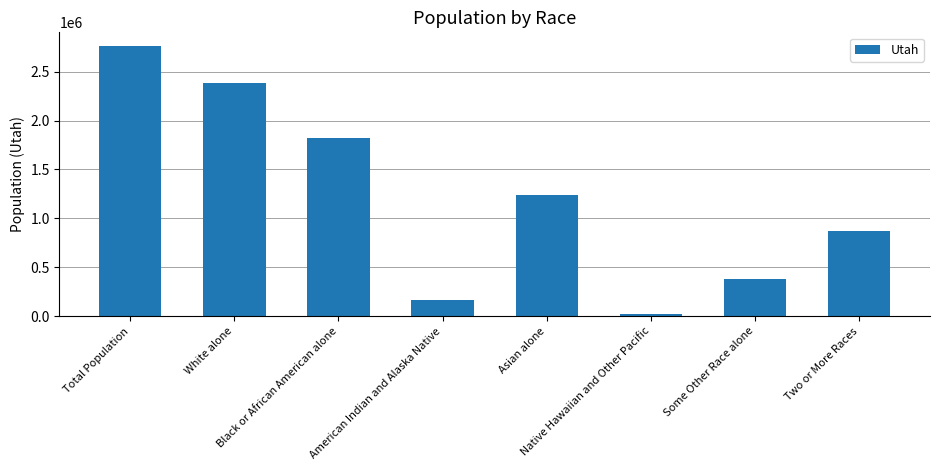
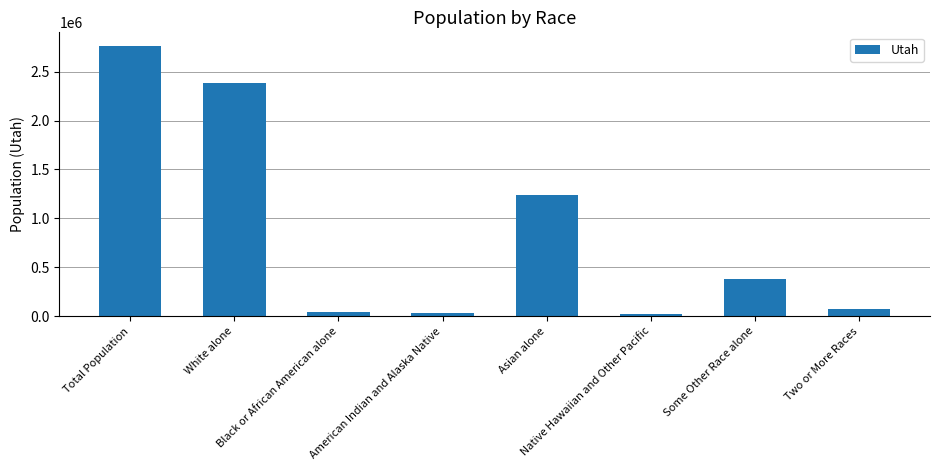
Black or African American alone: 1800000 -> 0
American Indian and Alaska Native: 200000 -> 0
Two or More Races: 900000 -> 100000
